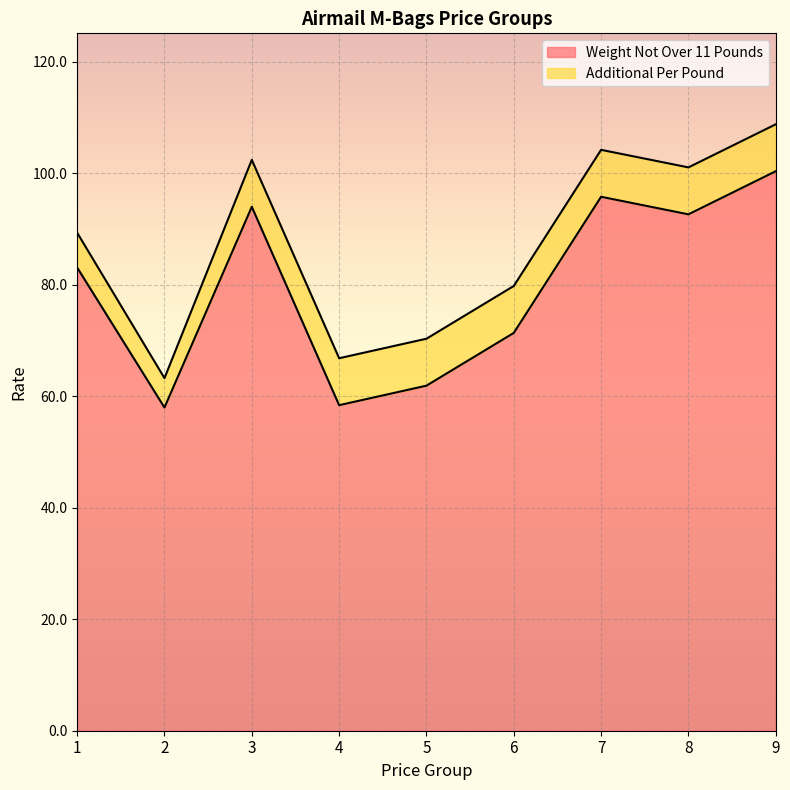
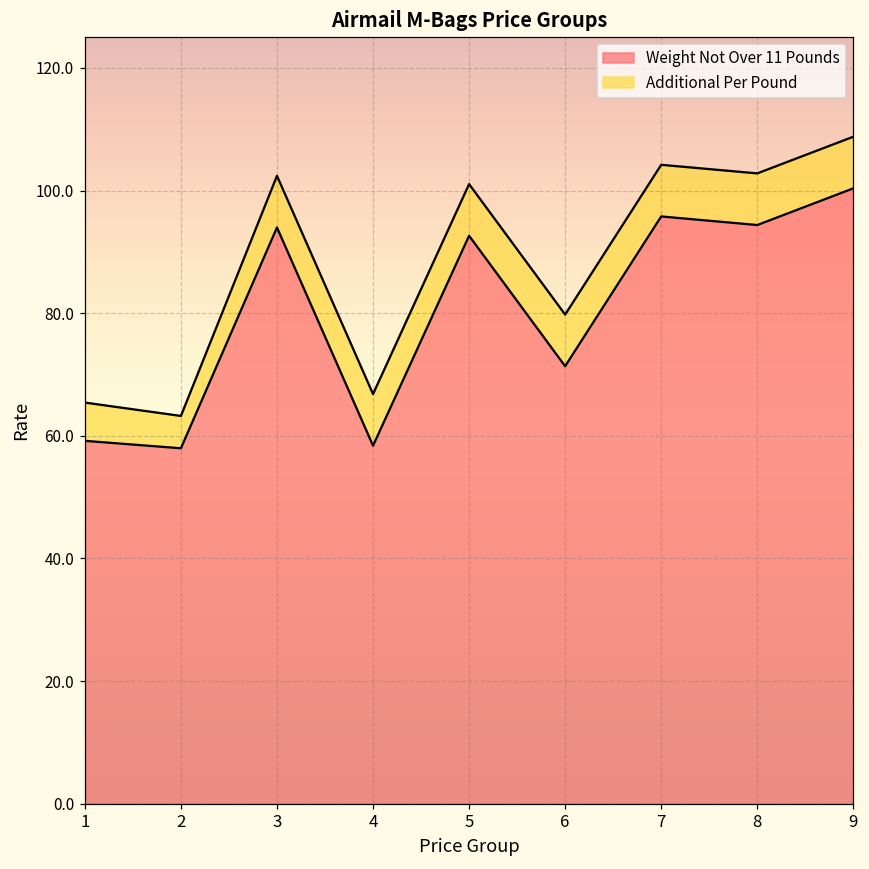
Weight Not Over 11 Pounds, 1: 83 -> 59
Weight Not Over 11 Pounds, 5: 62 -> 93
Weight Not Over 11 Pounds, 8: 93 -> 94
